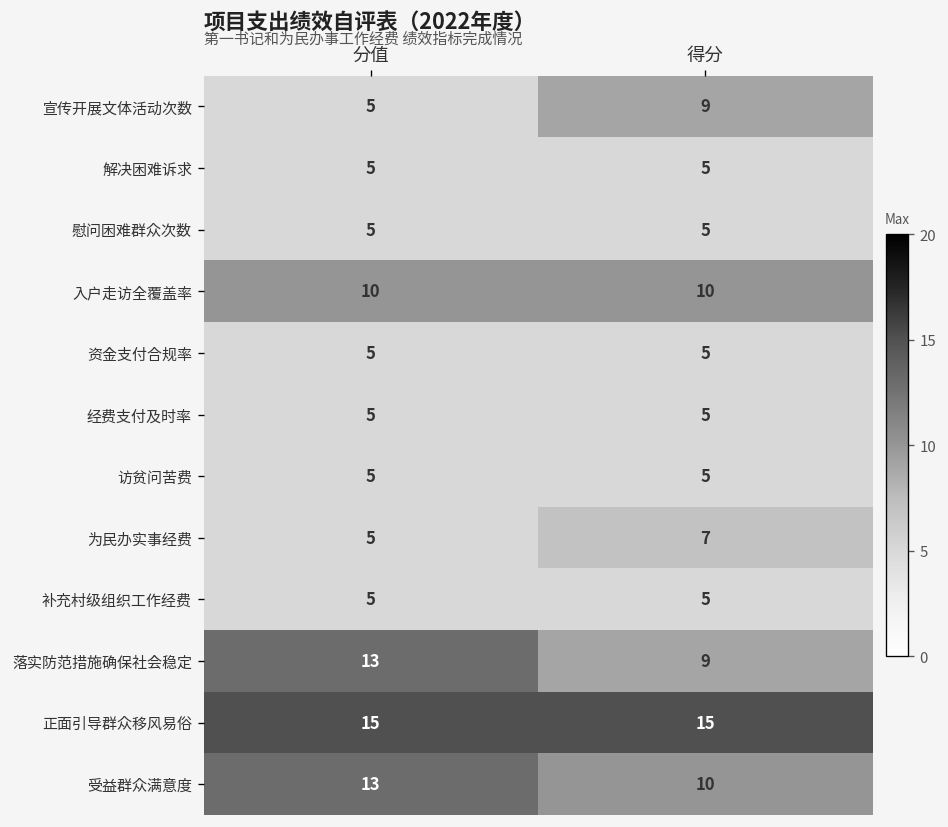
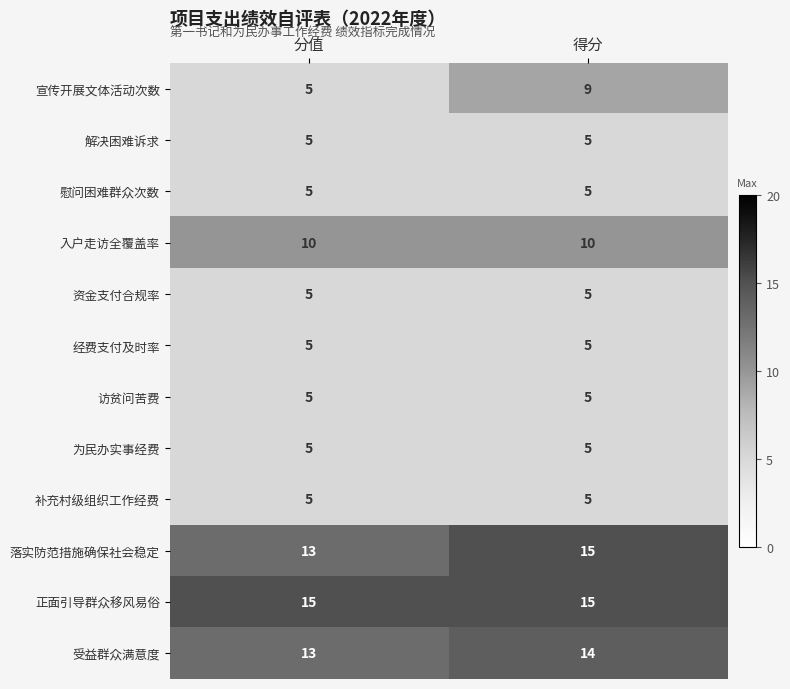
为民办实事经费, 得分: 7 -> 5
落实防范措施确保社会稳定, 得分: 9 -> 15
受益群众满意度, 得分: 10 -> 14
